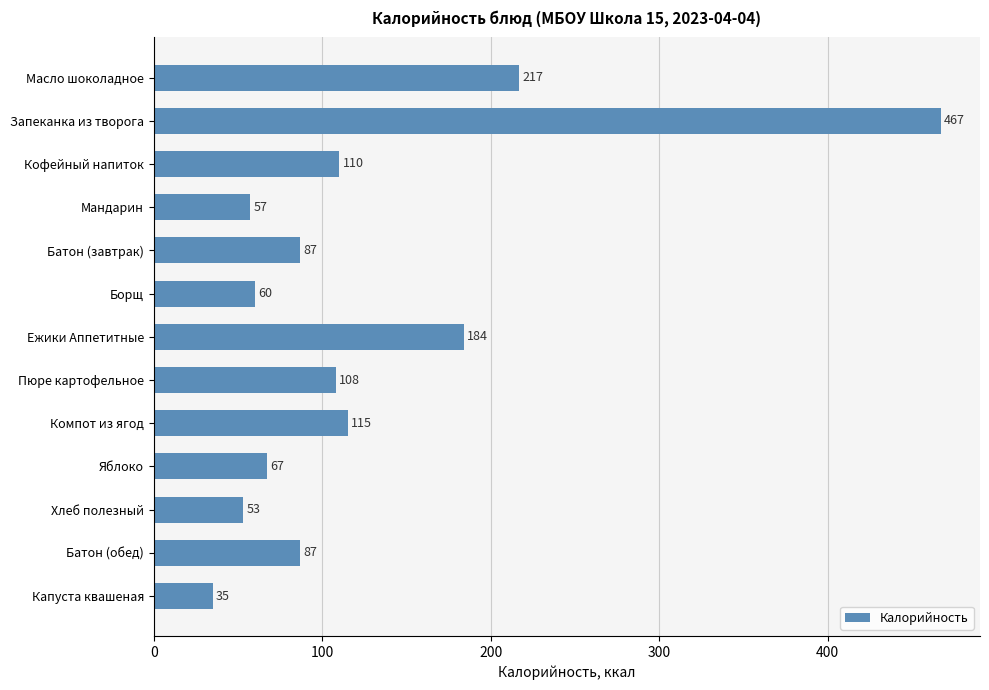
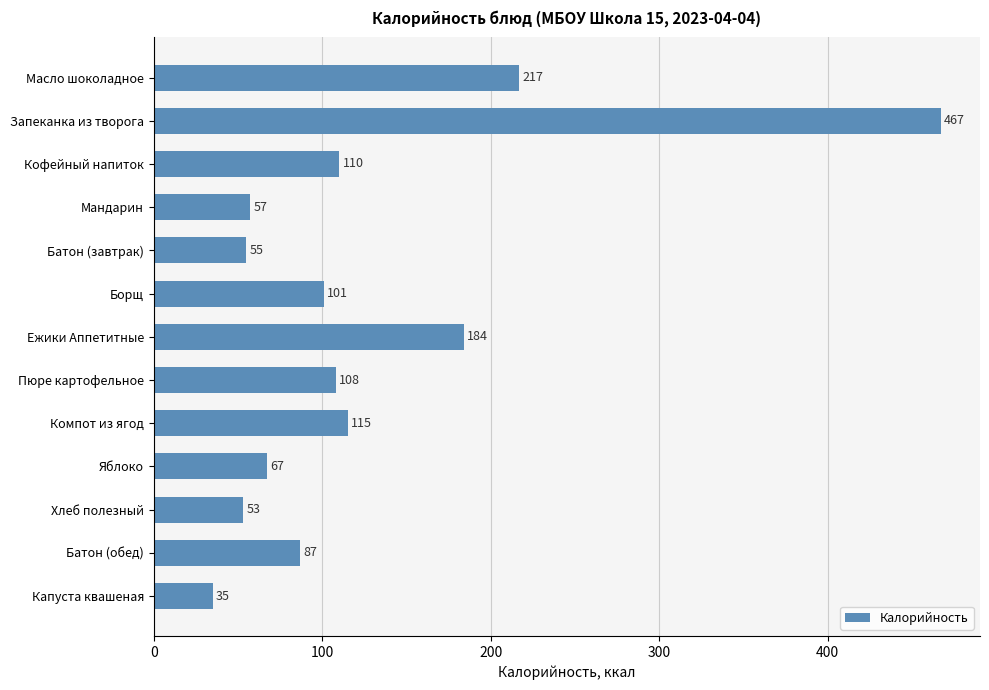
Батон (завтрак): 87 -> 55
Борщ: 60 -> 101
